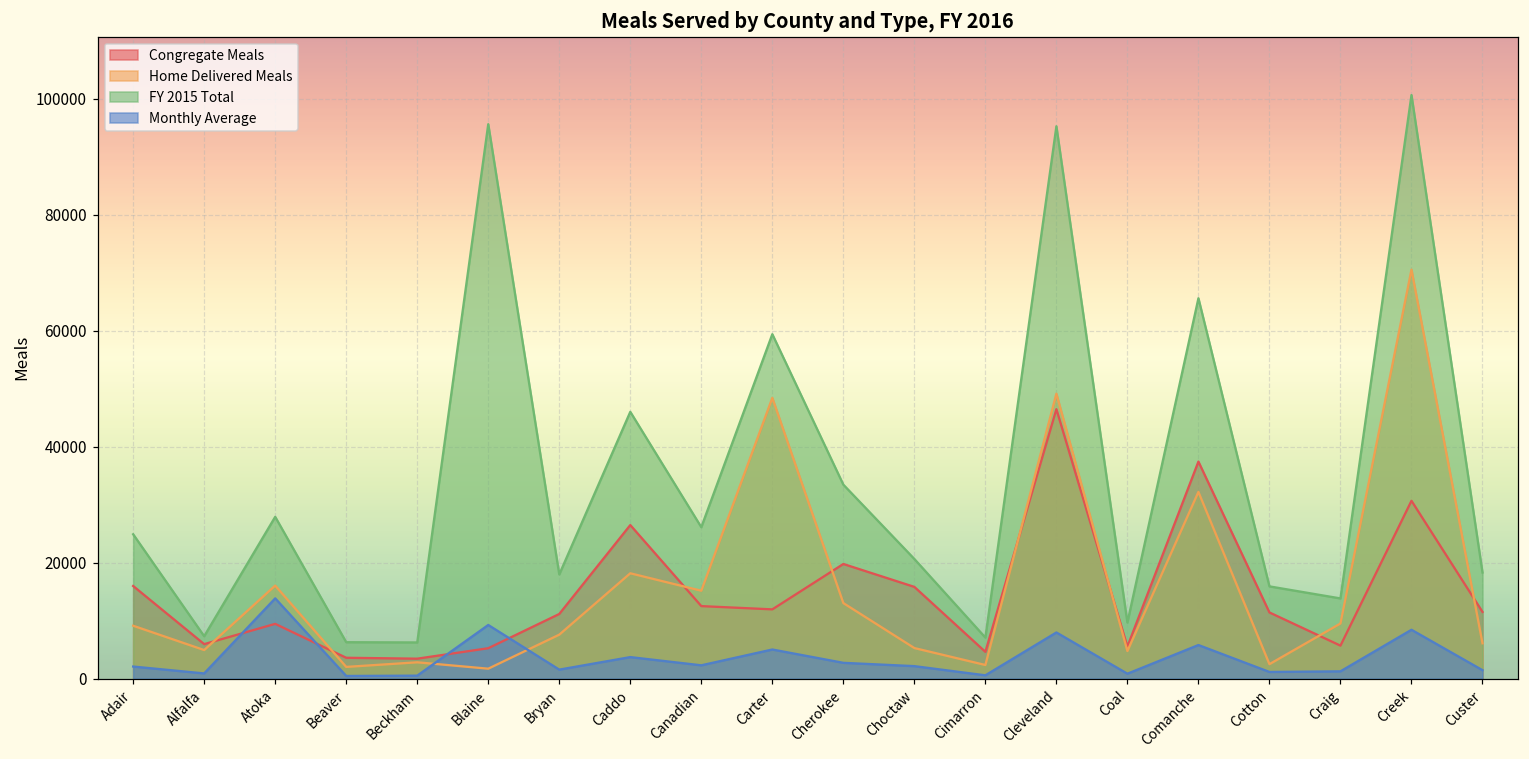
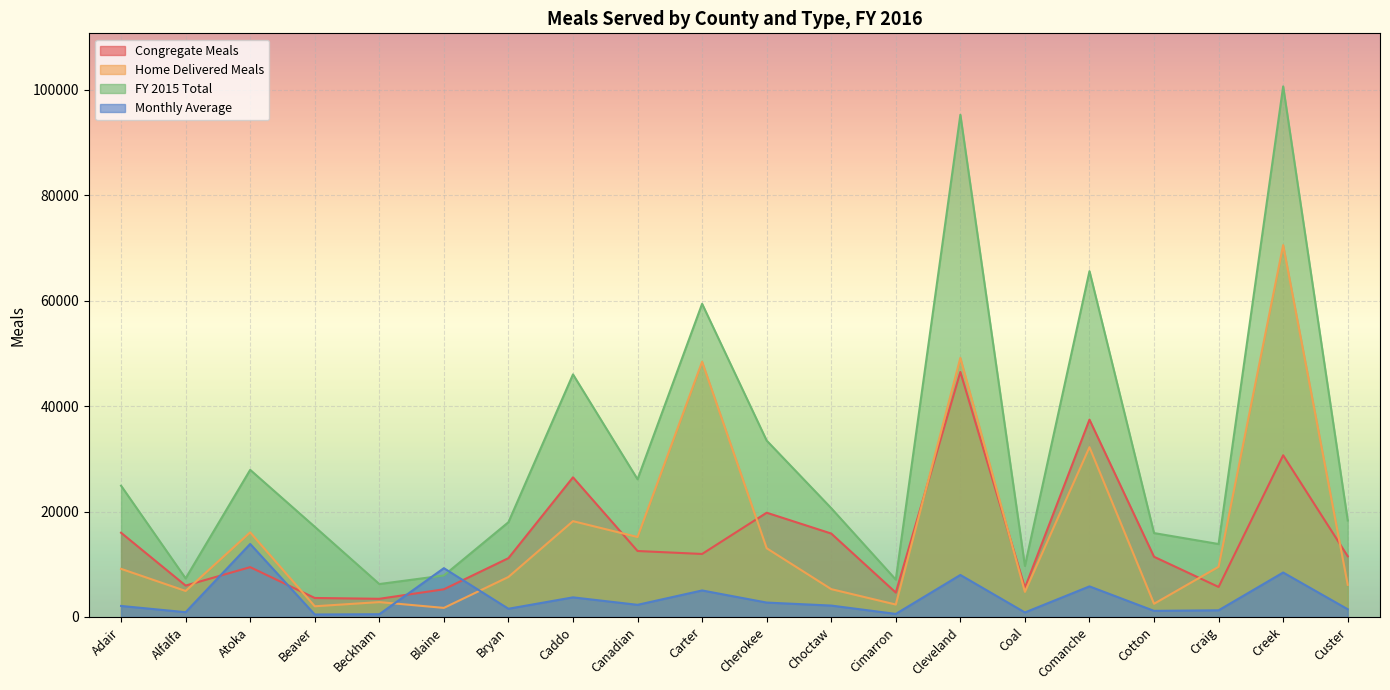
FY 2015 Total, Beaver: 6000 -> 17000
FY 2015 Total, Blaine: 96000 -> 8000
